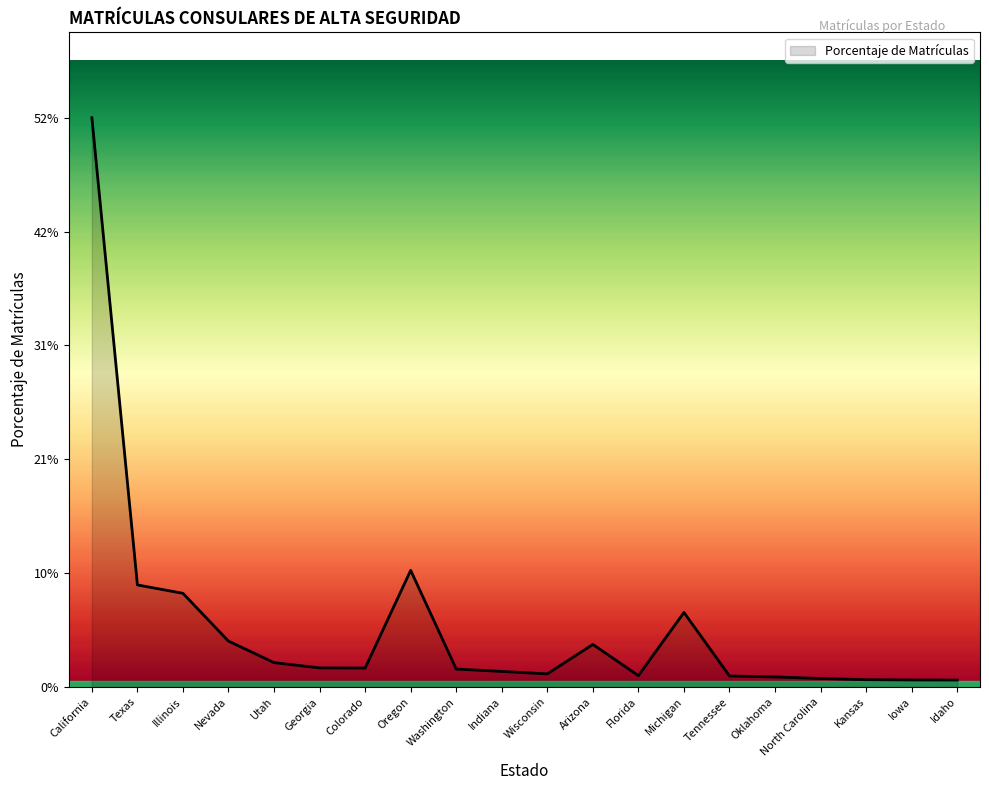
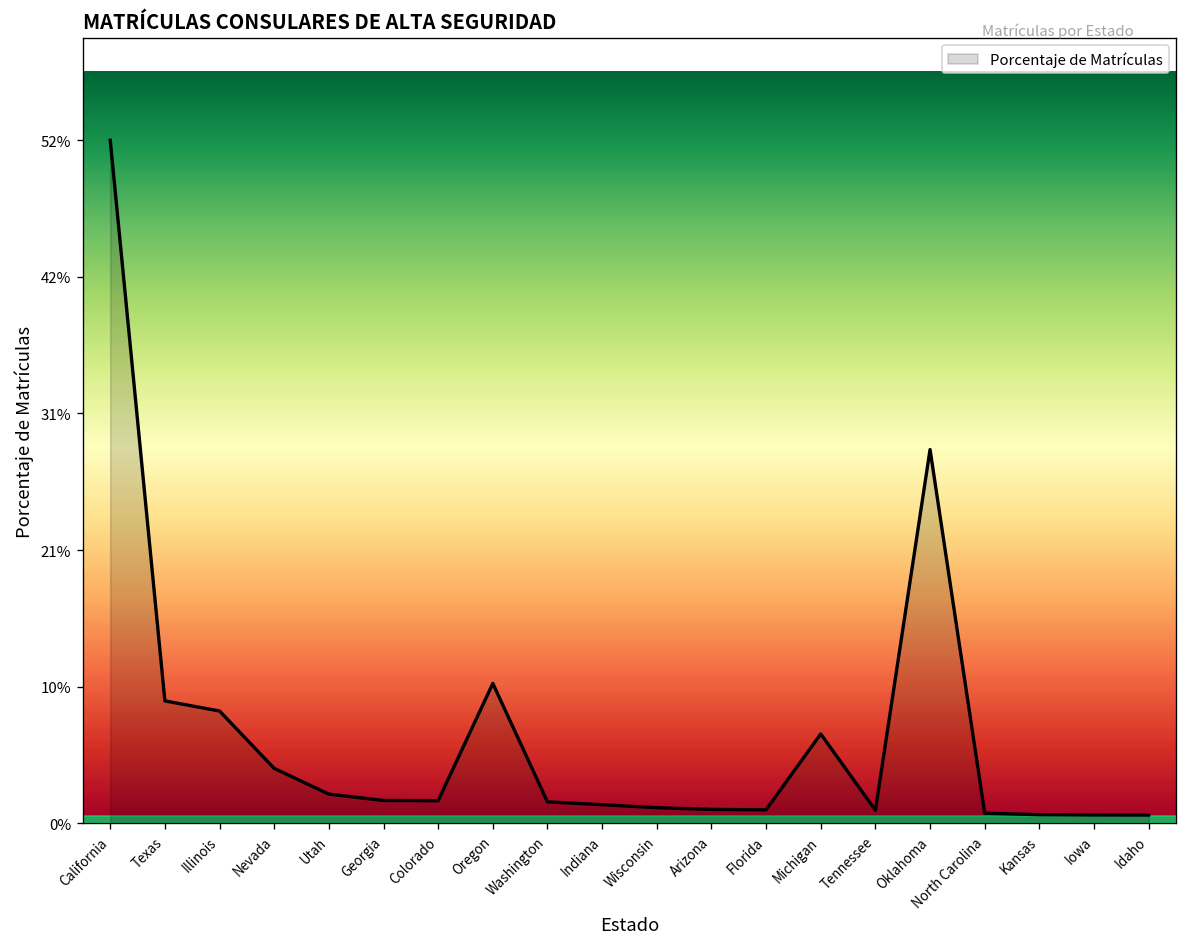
Arizona: 3.9% -> 1.1%
Oklahoma: 0.9% -> 28.6%
